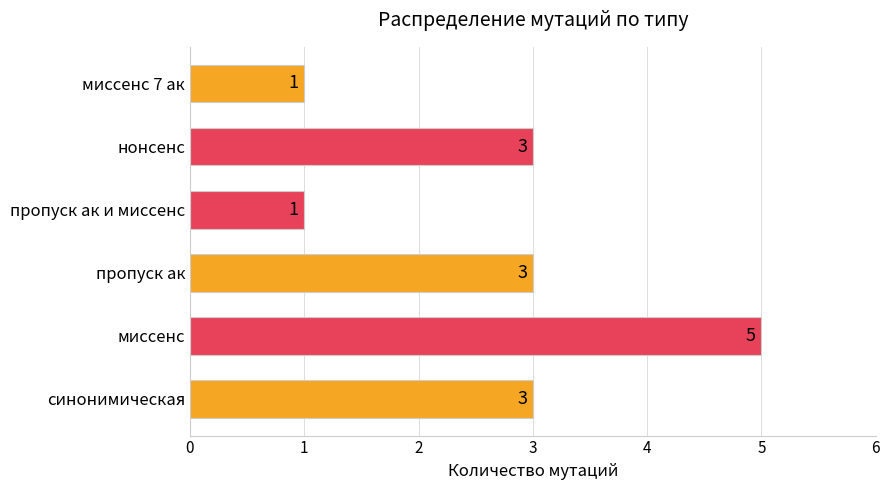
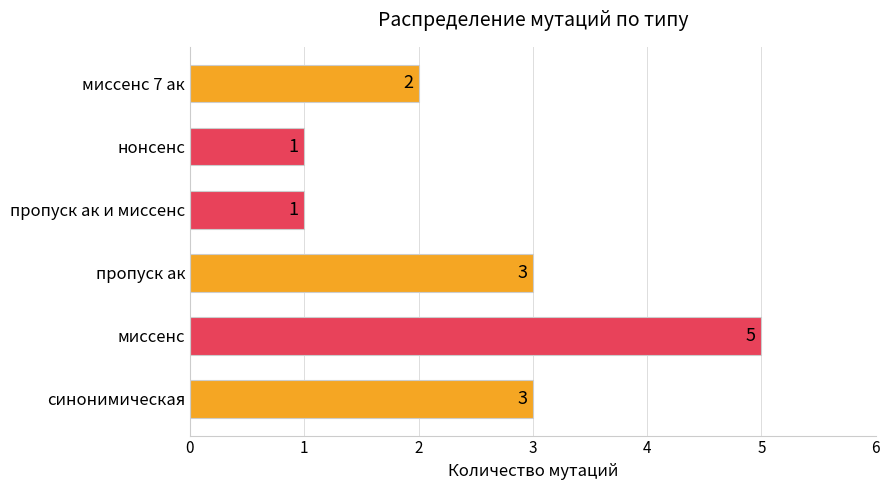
миссенс 7 ак: 1 -> 2
нонсенс: 3 -> 1
